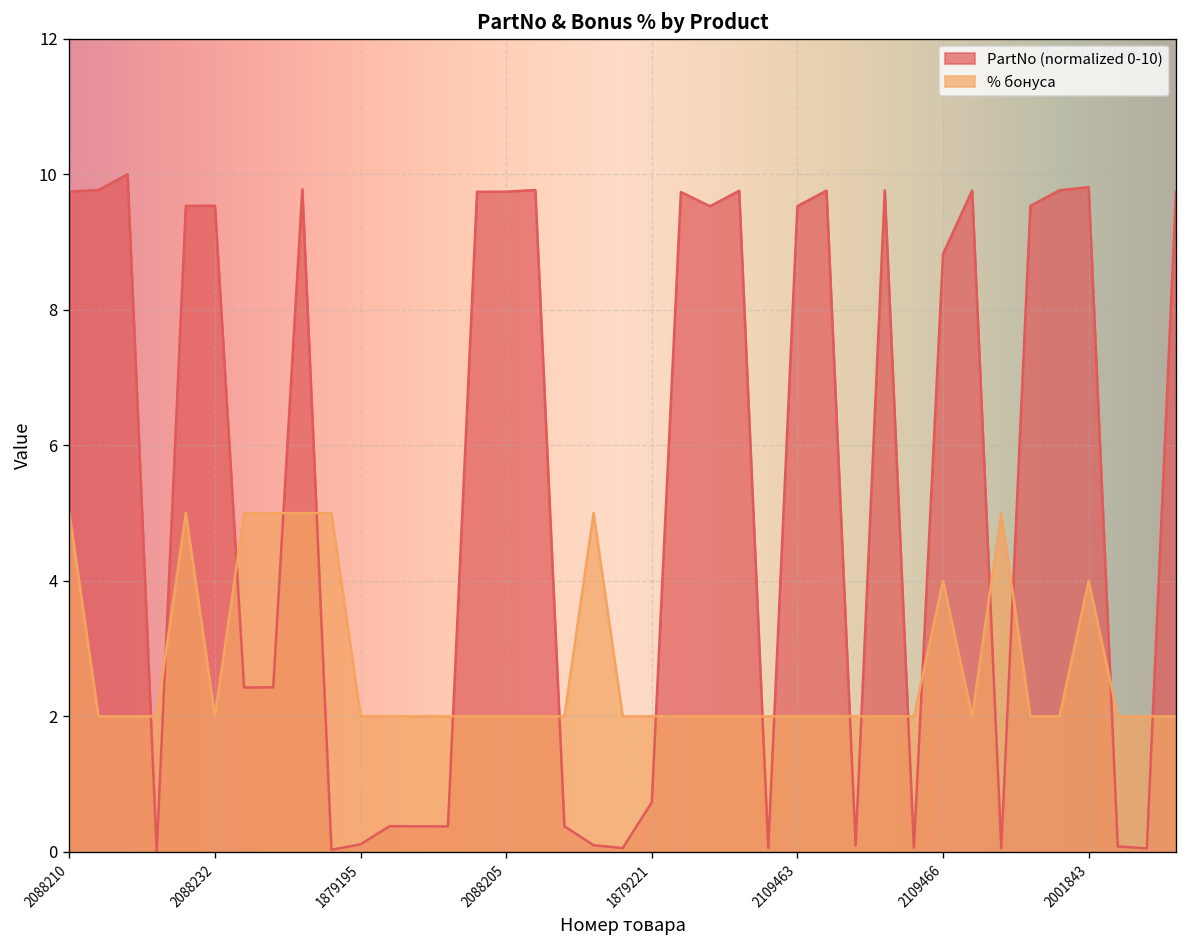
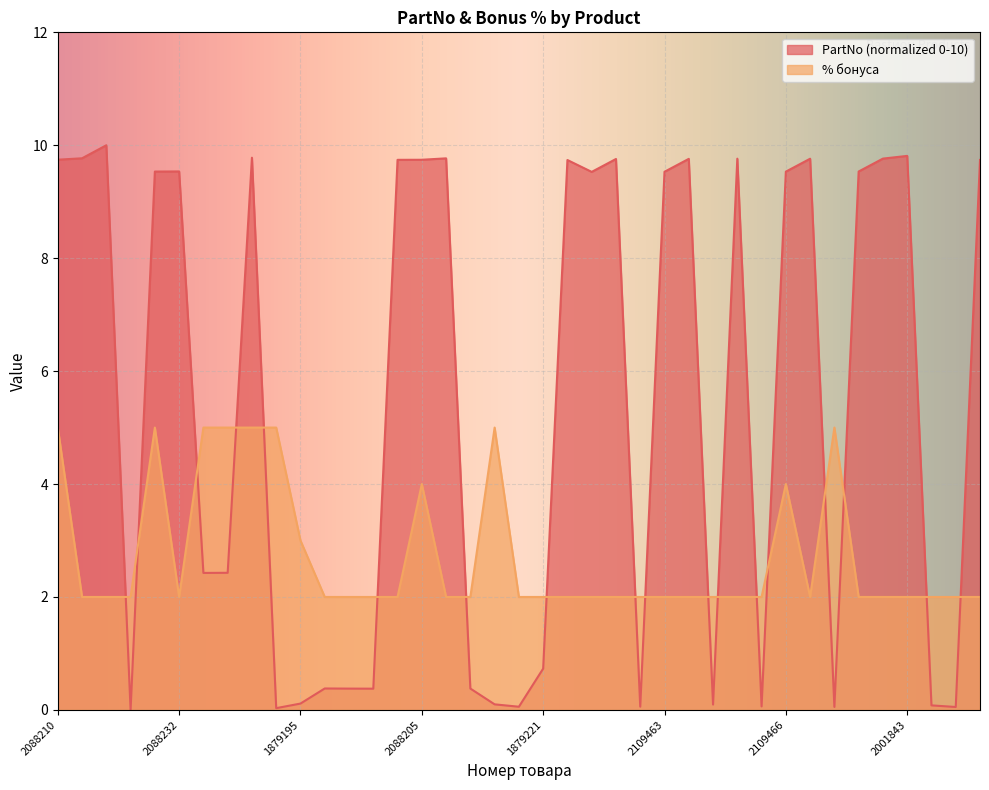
% бонуса, 1879195: 2 -> 3
% бонуса, 2088205: 2 -> 4
PartNo (normalized 0-10), 2109466: 8.8 -> 9.5
% бонуса, 2001843: 4 -> 2
